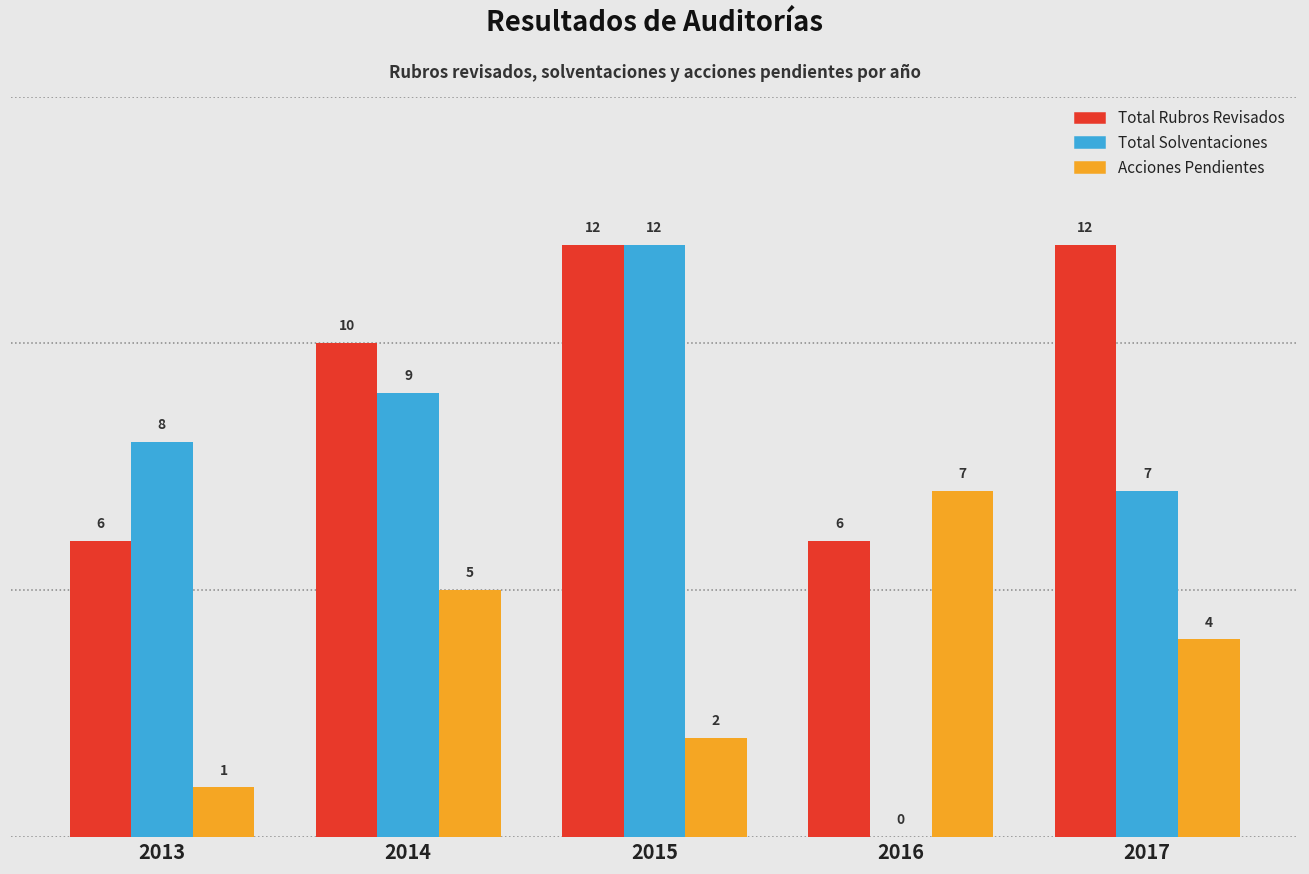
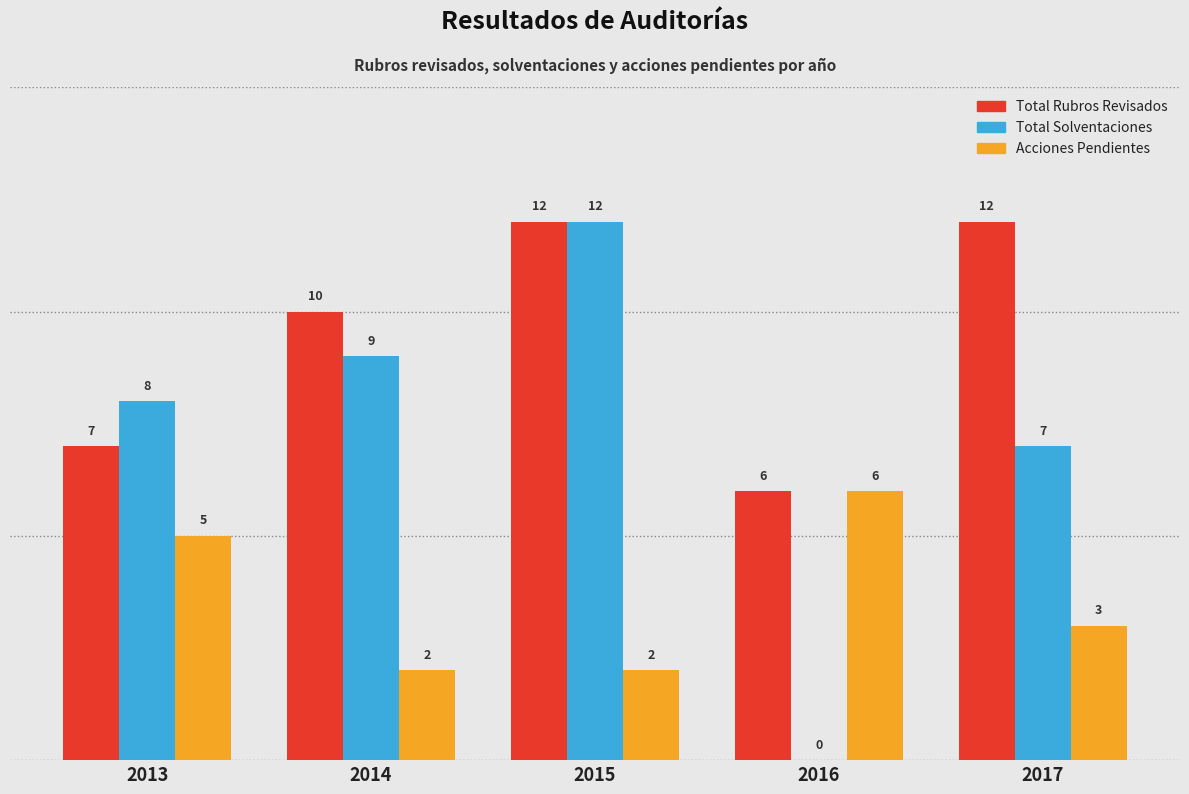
Total Rubros Revisados, 2013: 6 -> 7
Acciones Pendientes, 2013: 1 -> 5
Acciones Pendientes, 2014: 5 -> 2
Acciones Pendientes, 2016: 7 -> 6
Acciones Pendientes, 2017: 4 -> 3
